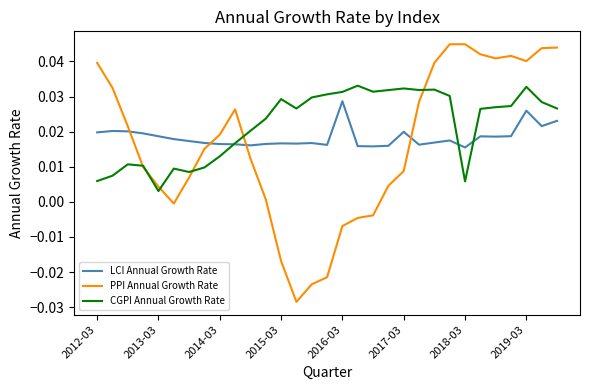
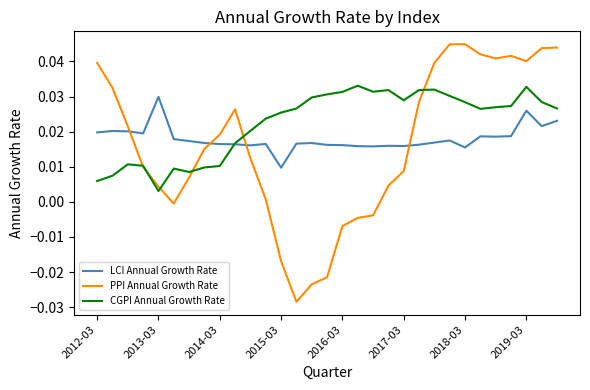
LCI Annual Growth Rate, 2013-03: 0.019 -> 0.030
CGPI Annual Growth Rate, 2014-03: 0.013 -> 0.010
LCI Annual Growth Rate, 2015-03: 0.017 -> 0.010
CGPI Annual Growth Rate, 2015-03: 0.029 -> 0.025
LCI Annual Growth Rate, 2016-03: 0.029 -> 0.016
LCI Annual Growth Rate, 2017-03: 0.020 -> 0.016
CGPI Annual Growth Rate, 2017-03: 0.032 -> 0.029
CGPI Annual Growth Rate, 2018-03: 0.006 -> 0.028
